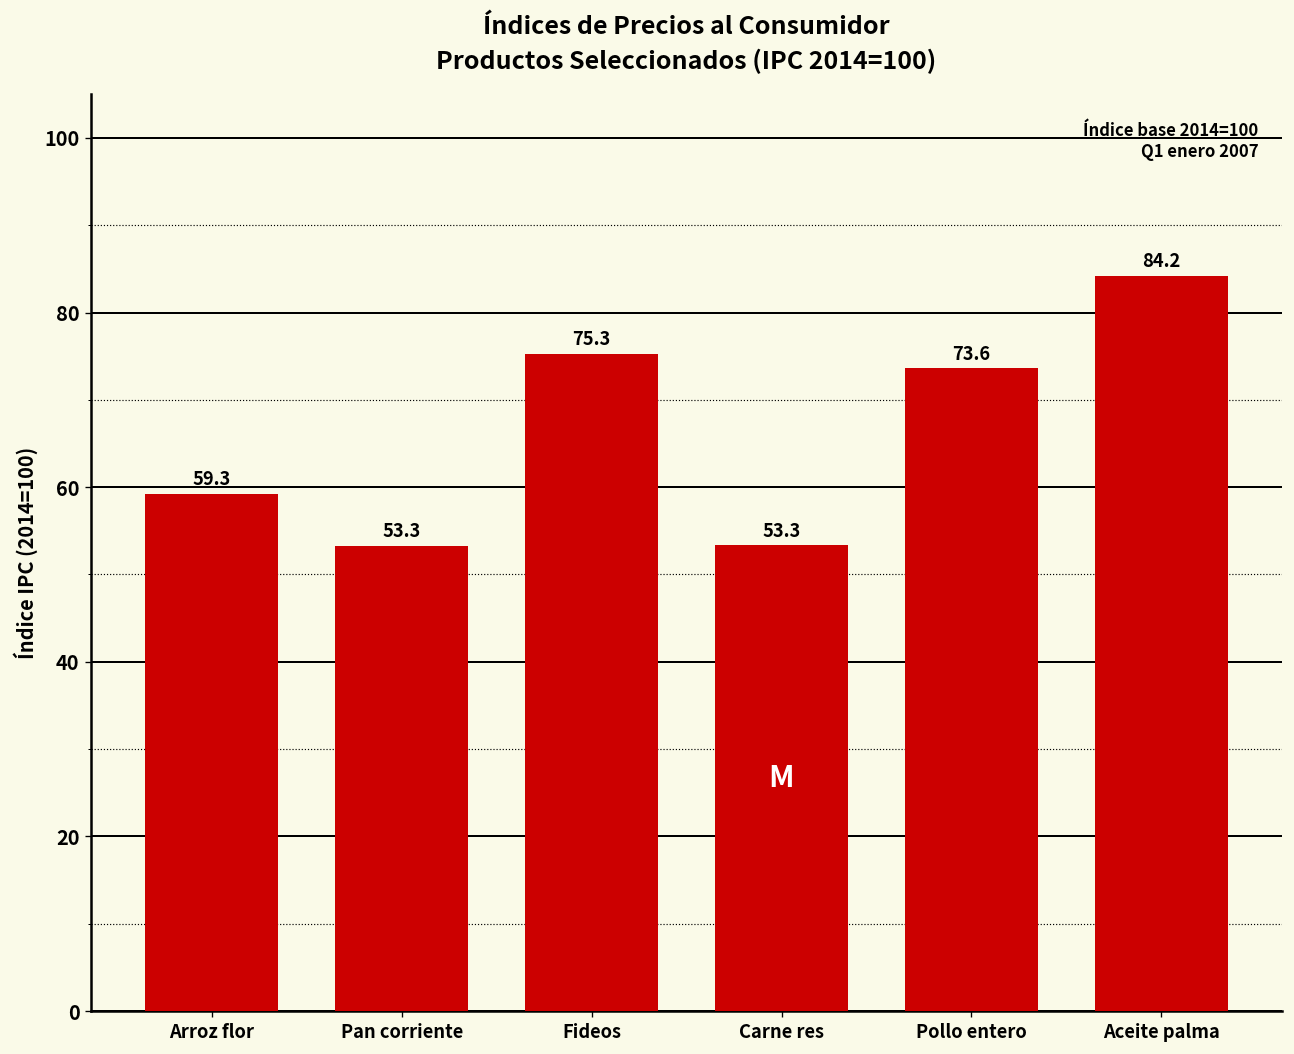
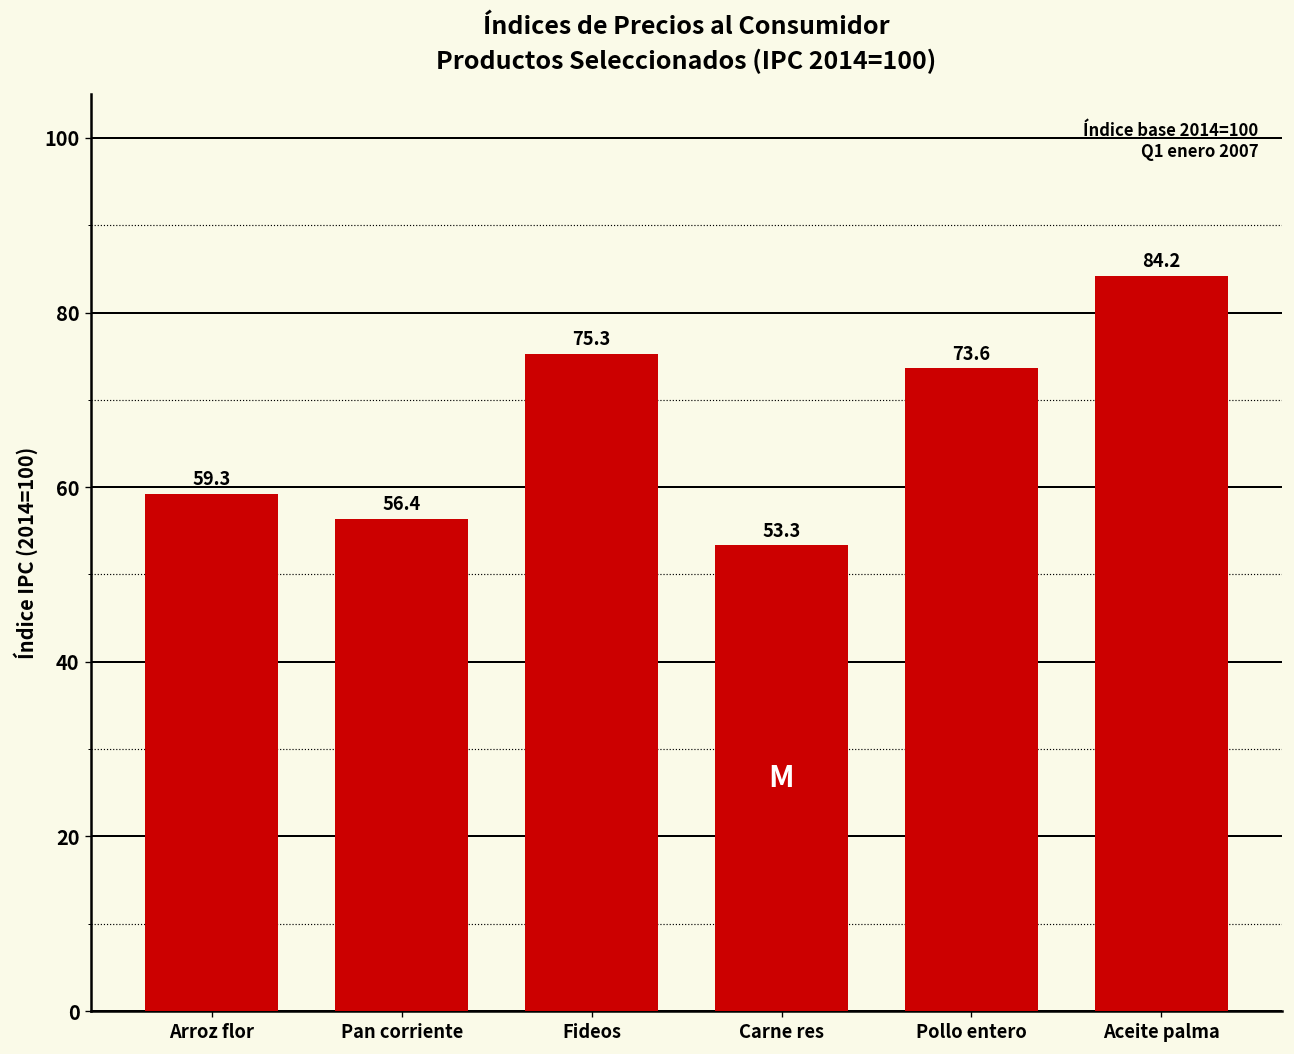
Pan corriente: 53.3 -> 56.4
